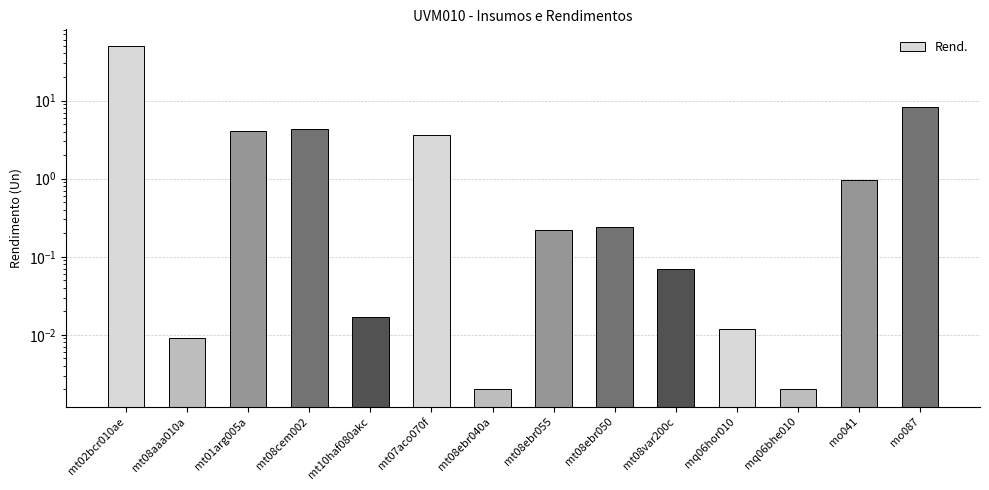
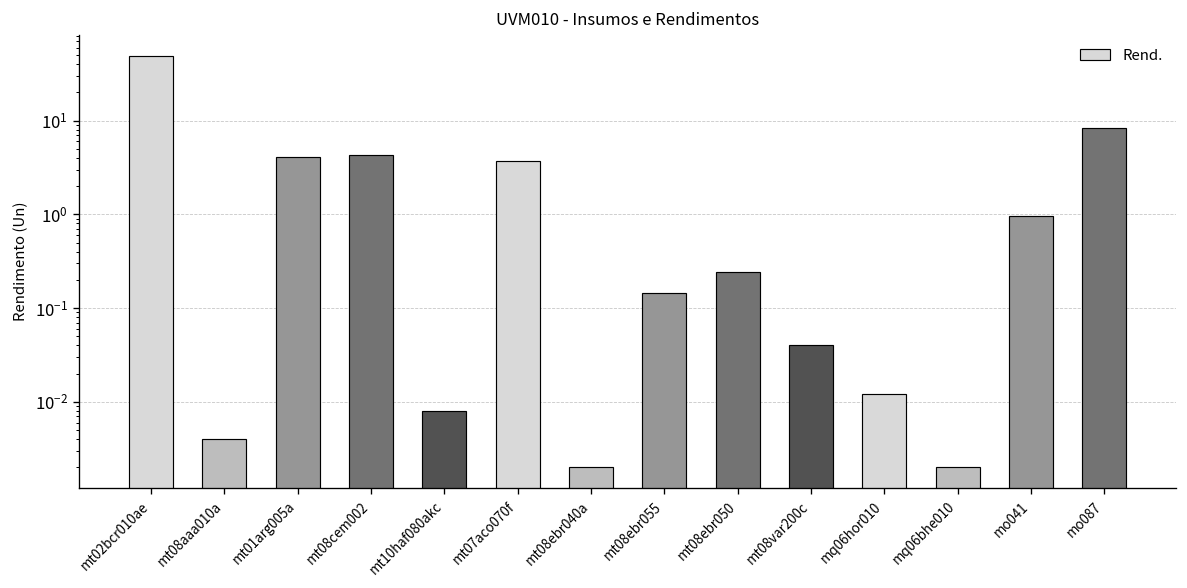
mt08aaa010a: 0.009 -> 0.004
mt10haf080akc: 0.017 -> 0.008
mt08ebr055: 0.22 -> 0.14
mt08var200c: 0.07 -> 0.04
